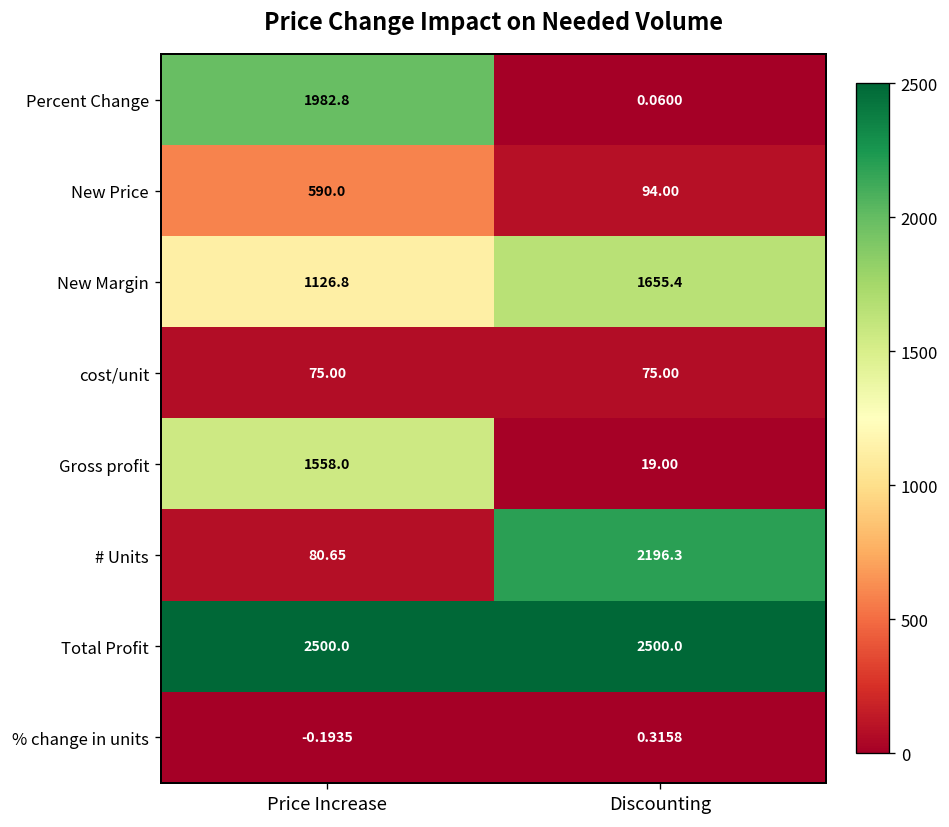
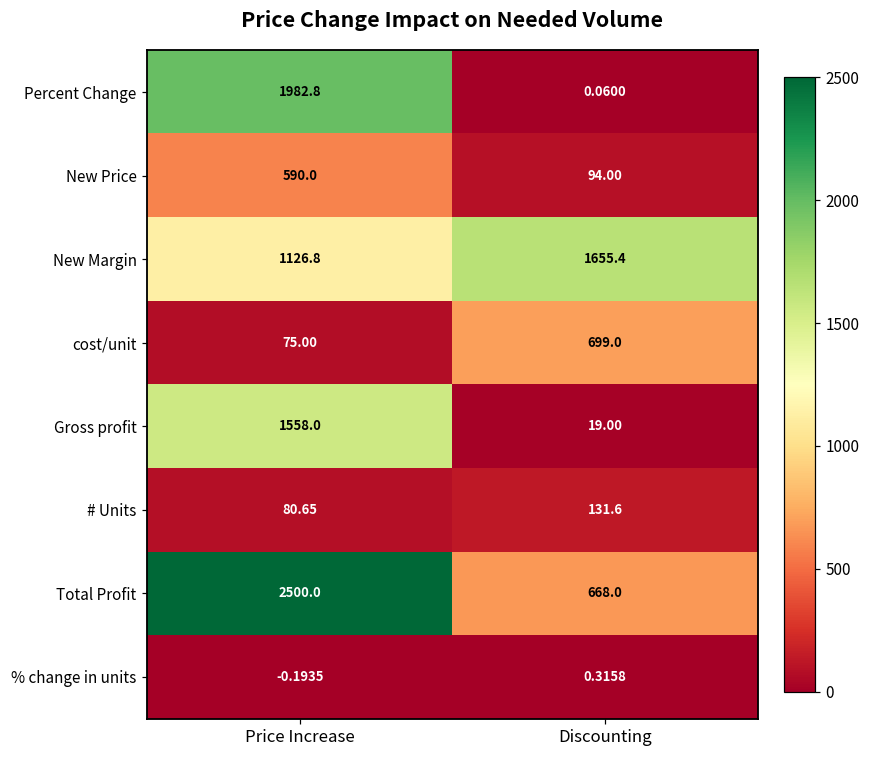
cost/unit, Discounting: 75.00 -> 699.0
# Units, Discounting: 2196.3 -> 131.6
Total Profit, Discounting: 2500.0 -> 668.0
